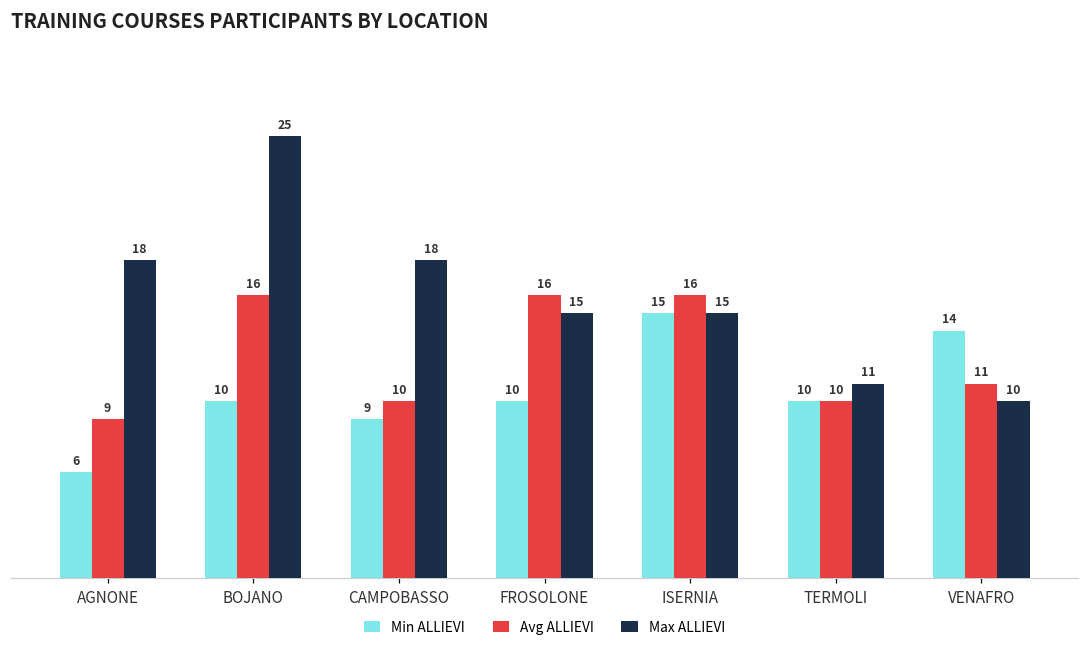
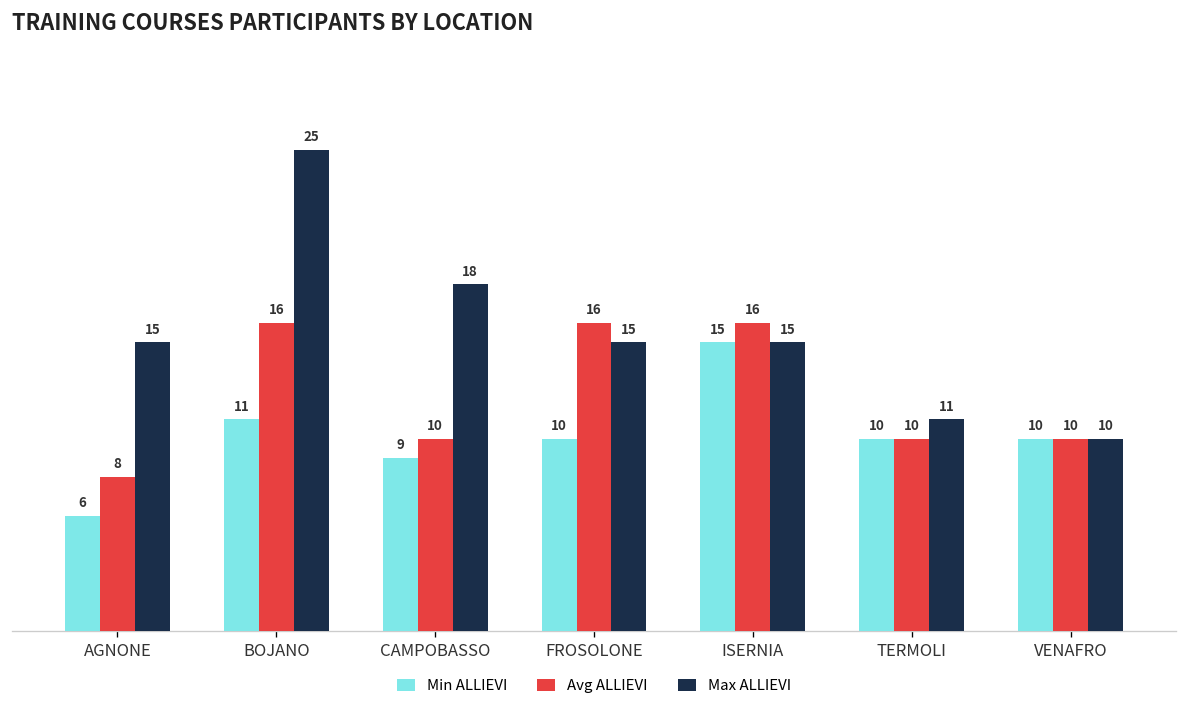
Avg ALLIEVI, AGNONE: 9 -> 8
Max ALLIEVI, AGNONE: 18 -> 15
Min ALLIEVI, BOJANO: 10 -> 11
Min ALLIEVI, VENAFRO: 14 -> 10
Avg ALLIEVI, VENAFRO: 11 -> 10
